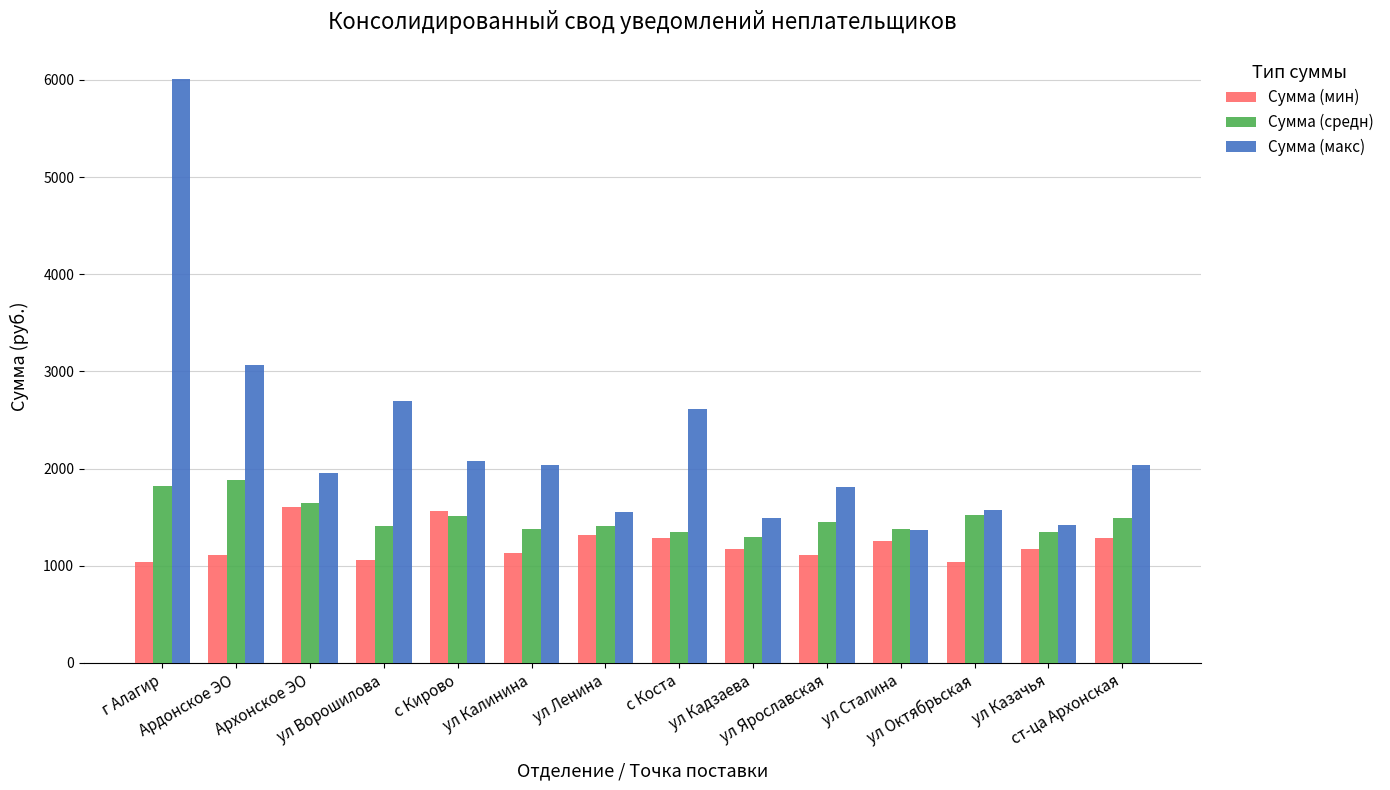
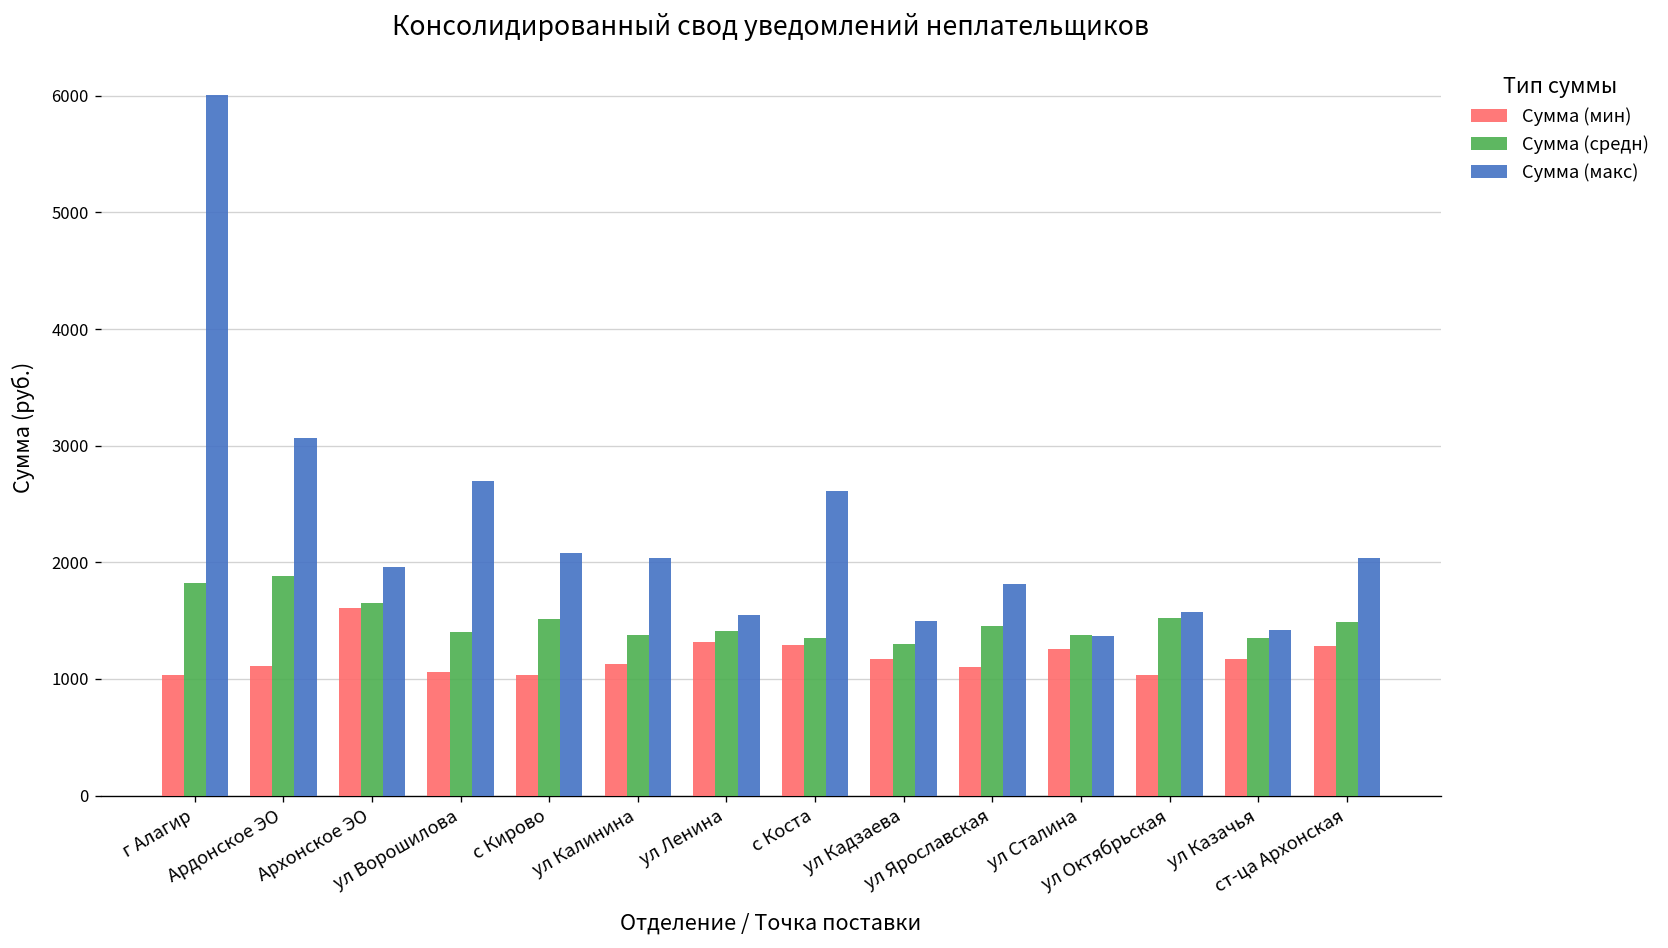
Сумма (мин), с Кирово: 1600 -> 1000
